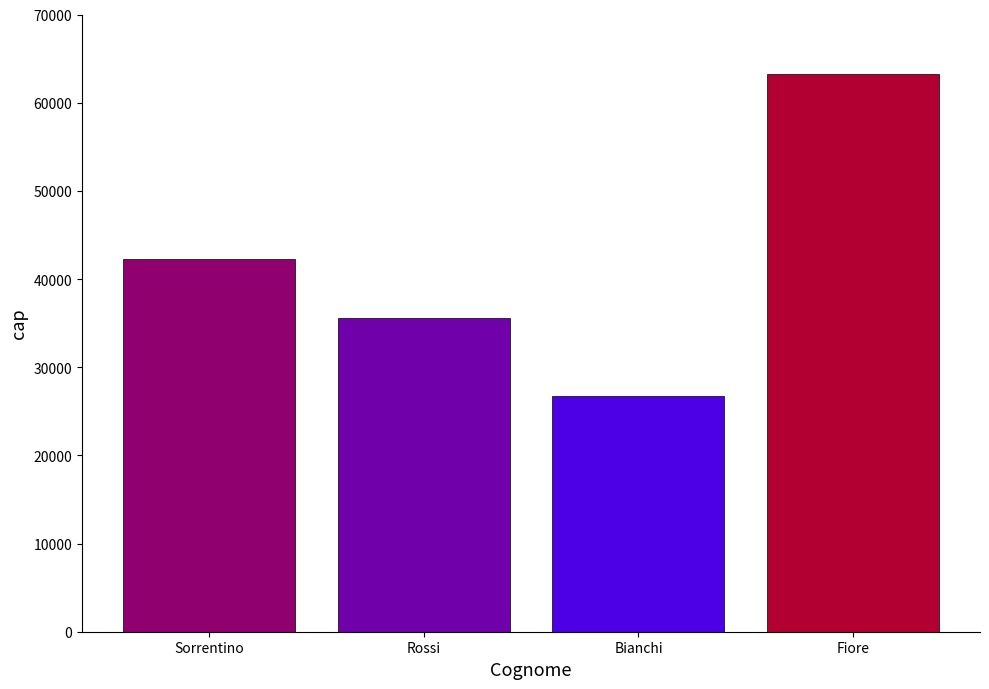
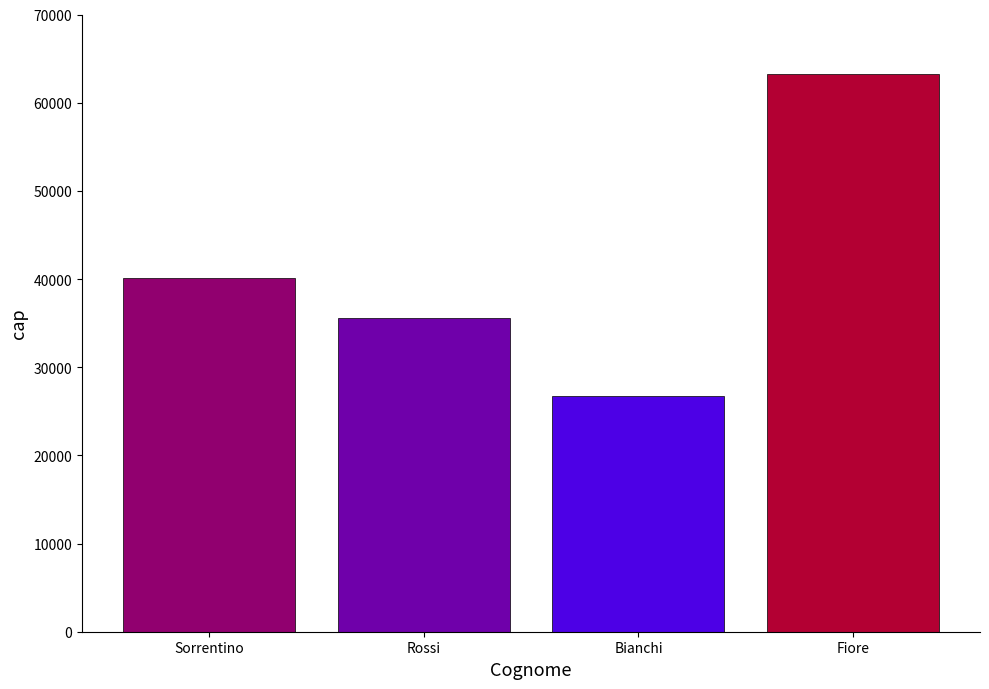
Sorrentino: 42000 -> 40000
